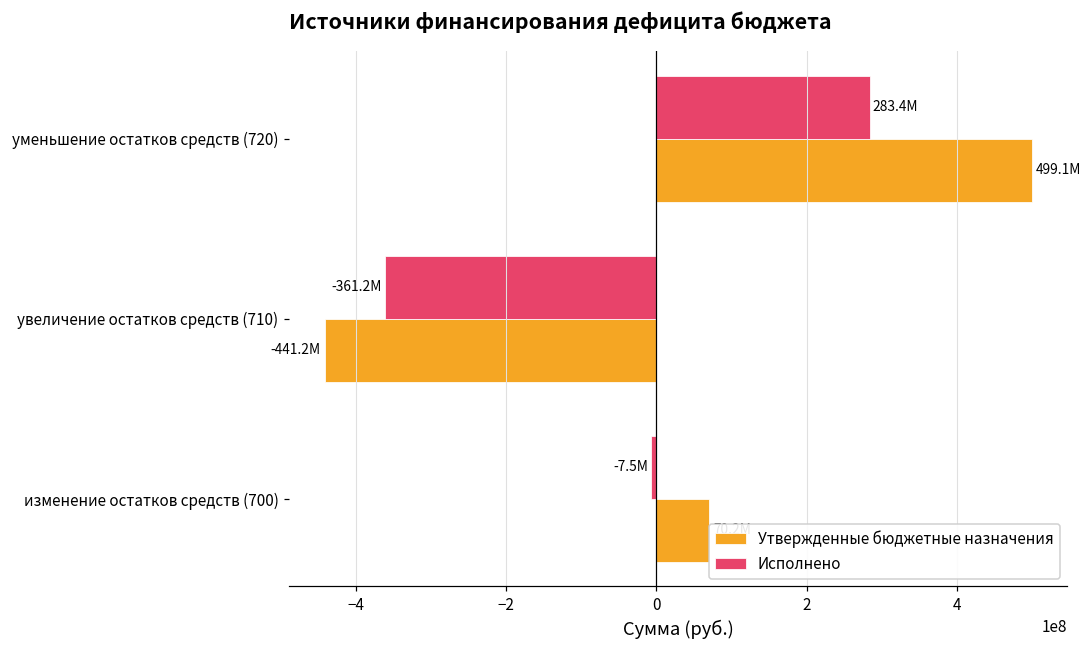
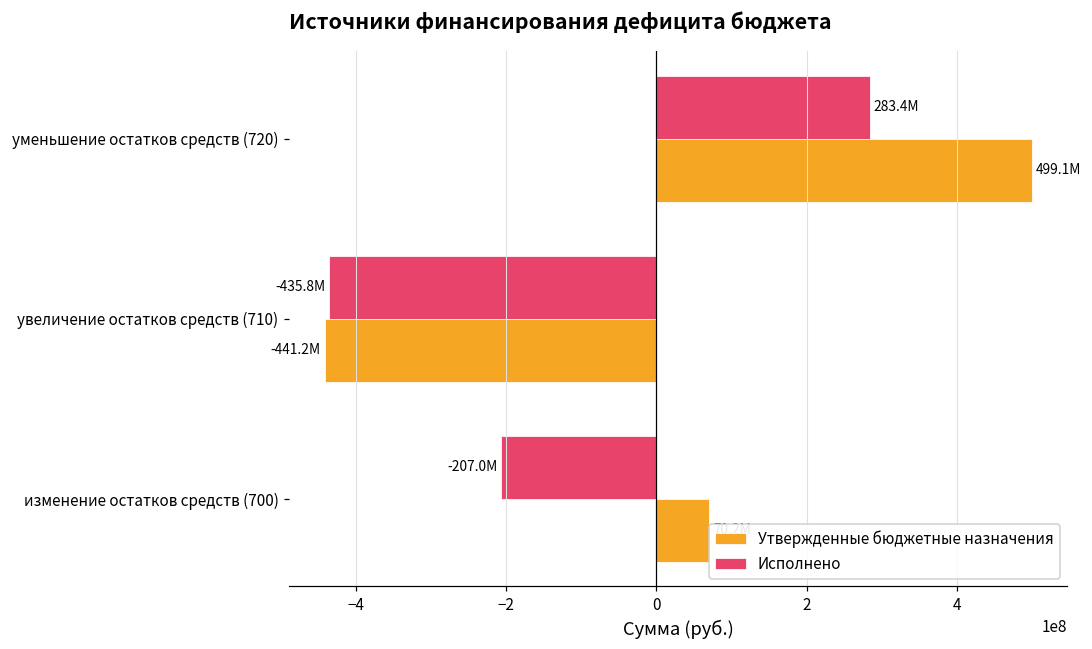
Исполнено, увеличение остатков средств (710): -361.2M -> -435.8M
Исполнено, изменение остатков средств (700): -7.5M -> -207.0M
